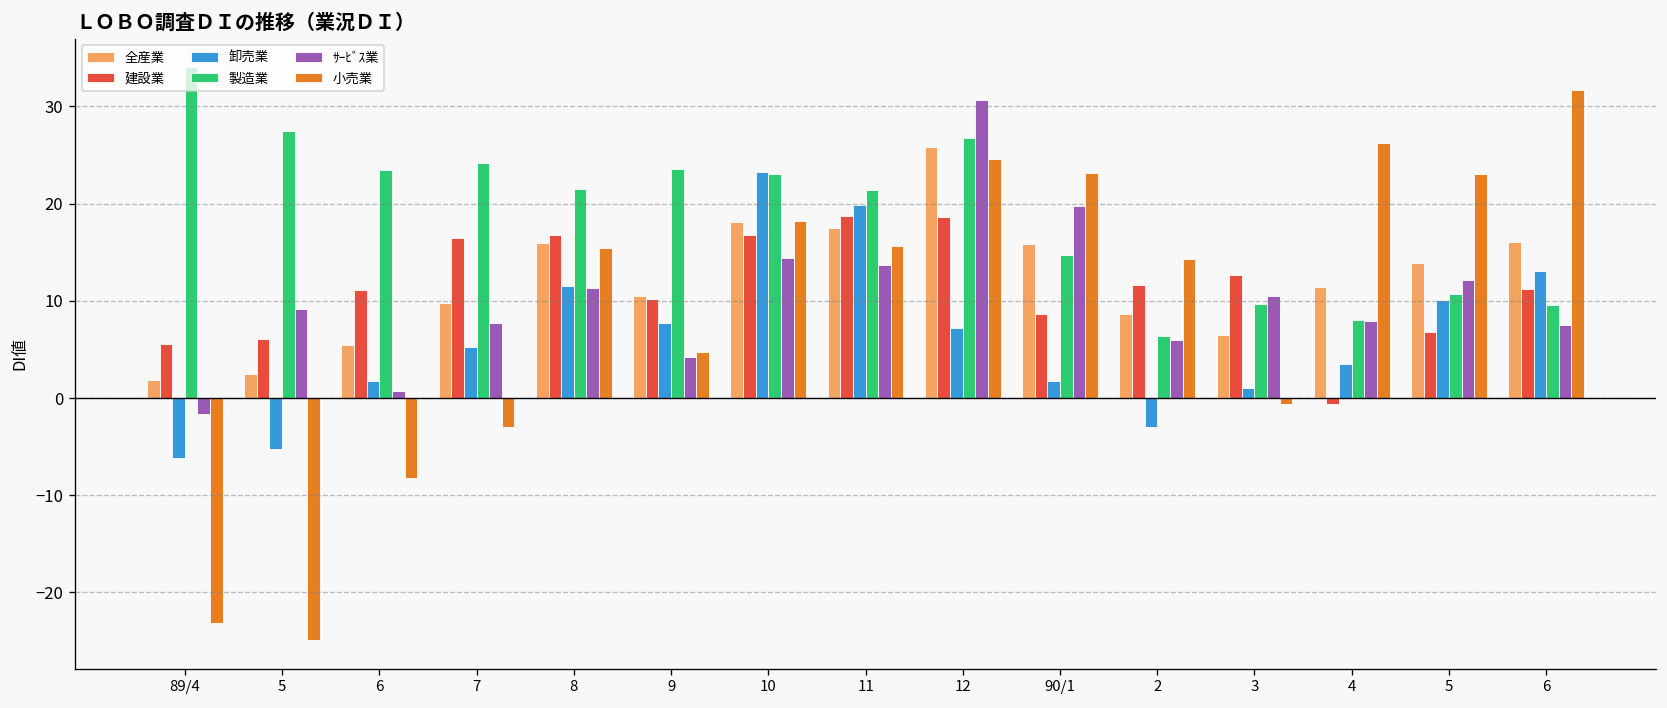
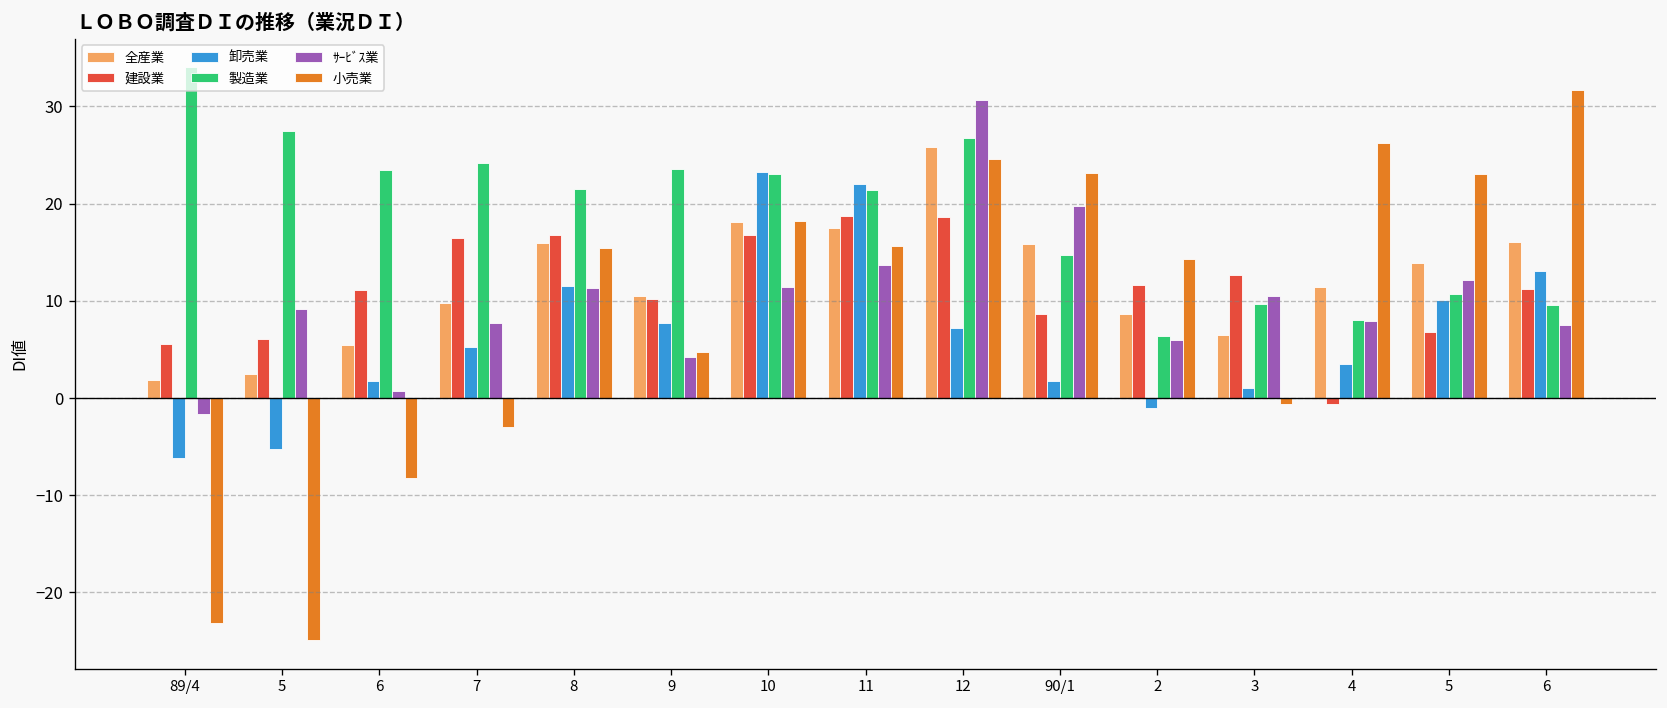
ｻｰﾋﾞｽ業, 10: 14 -> 11
卸売業, 11: 20 -> 22
卸売業, 2: -3 -> -1
